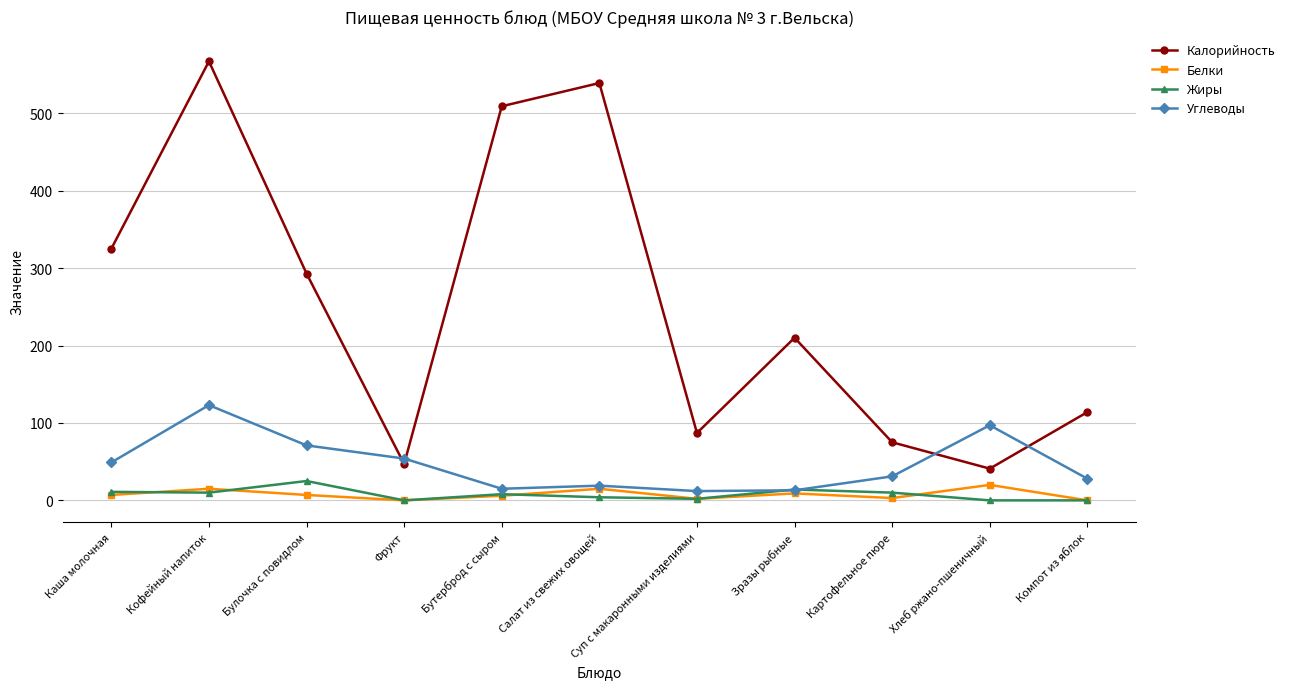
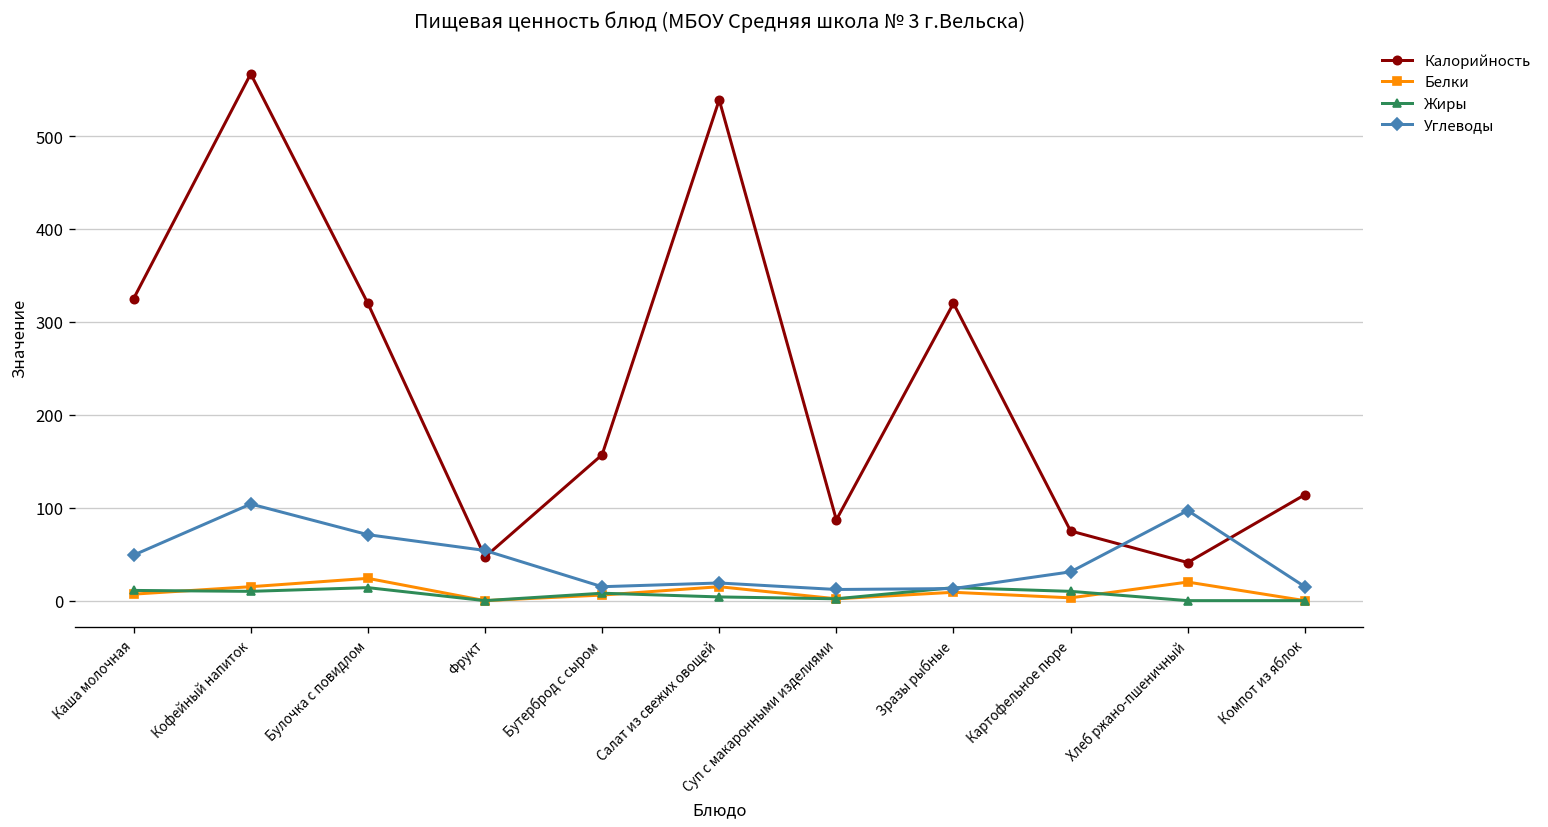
Углеводы, Кофейный напиток: 120 -> 100
Калорийность, Булочка с повидлом: 290 -> 320
Белки, Булочка с повидлом: 10 -> 20
Жиры, Булочка с повидлом: 30 -> 10
Калорийность, Бутерброд с сыром: 510 -> 160
Калорийность, Зразы рыбные: 210 -> 320
Углеводы, Компот из яблок: 30 -> 20
